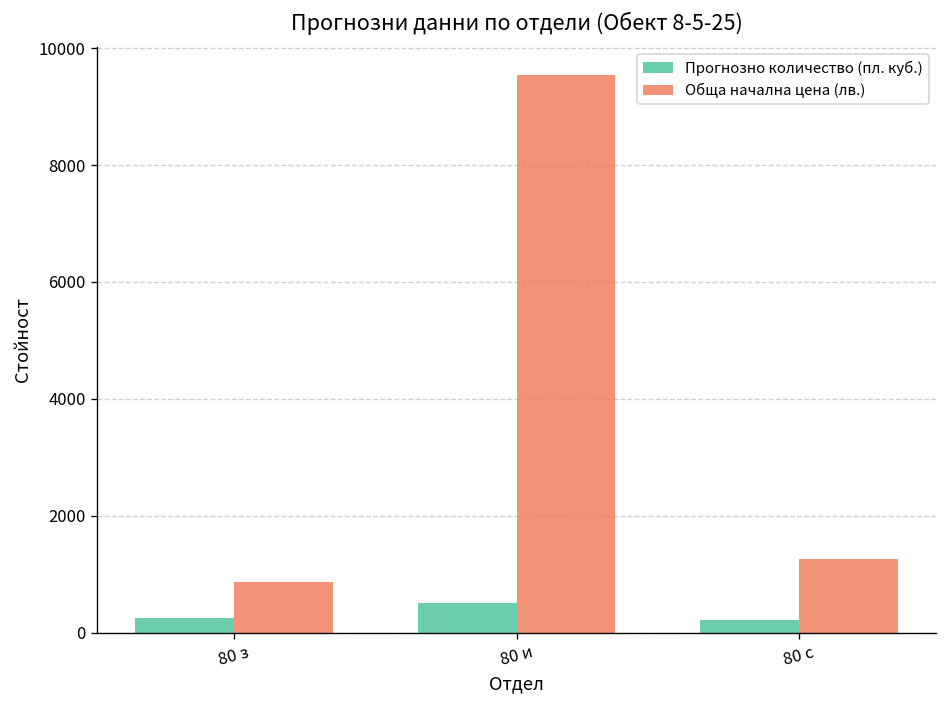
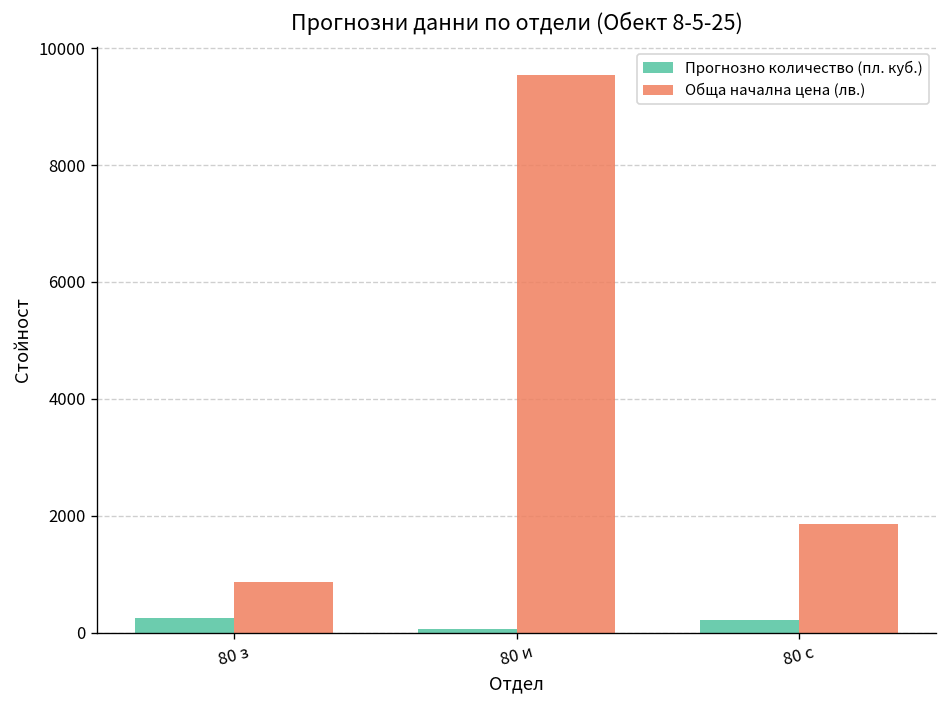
Прогнозно количество (пл. куб.), 80 и: 500 -> 100
Обща начална цена (лв.), 80 с: 1300 -> 1900
